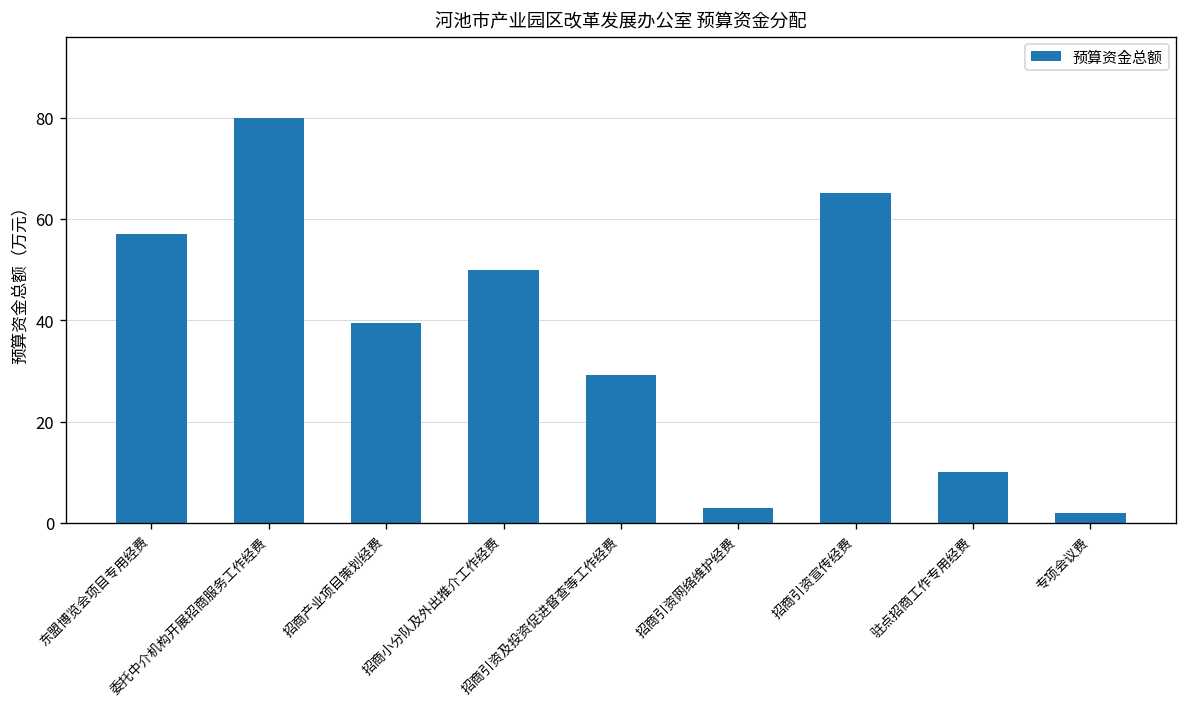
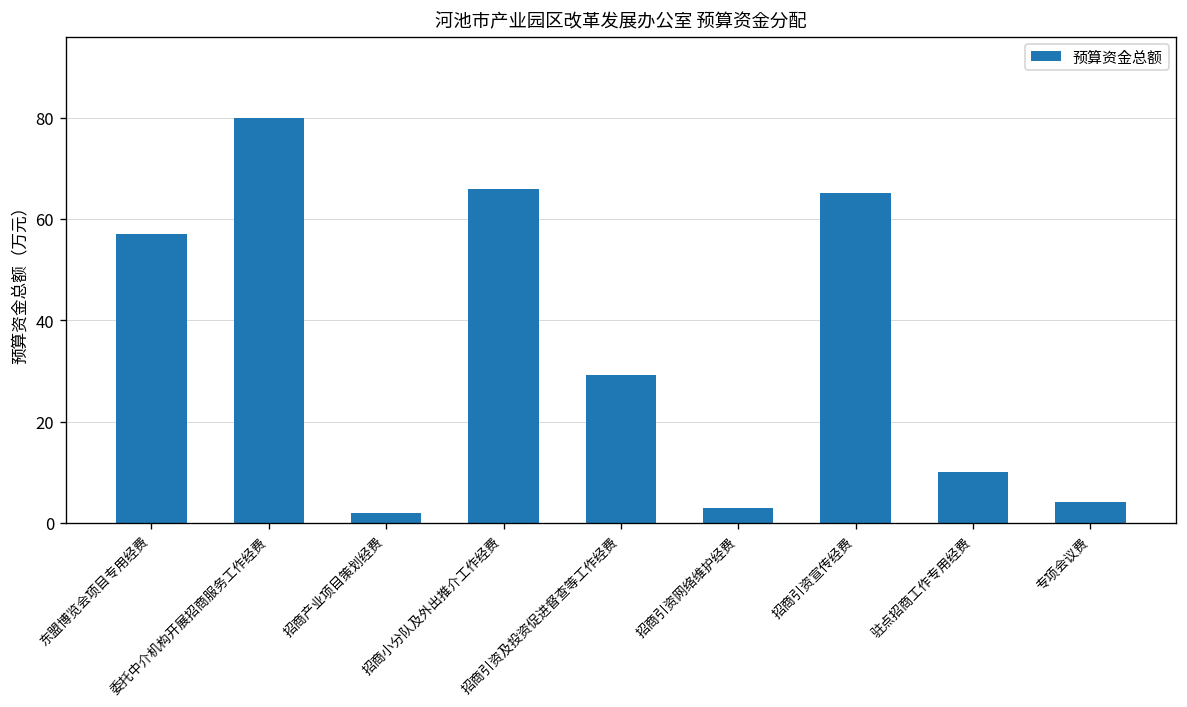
招商产业项目策划经费: 40 -> 2
招商小分队及外出推介工作经费: 50 -> 66
专项会议费: 2 -> 4
